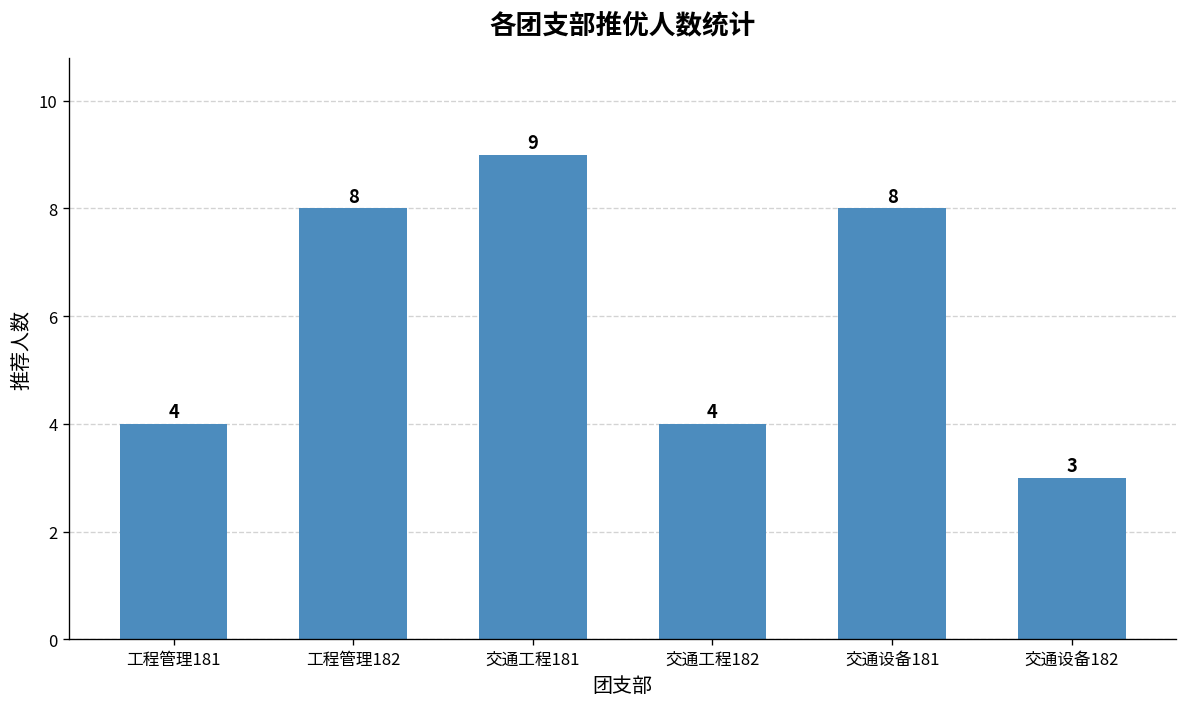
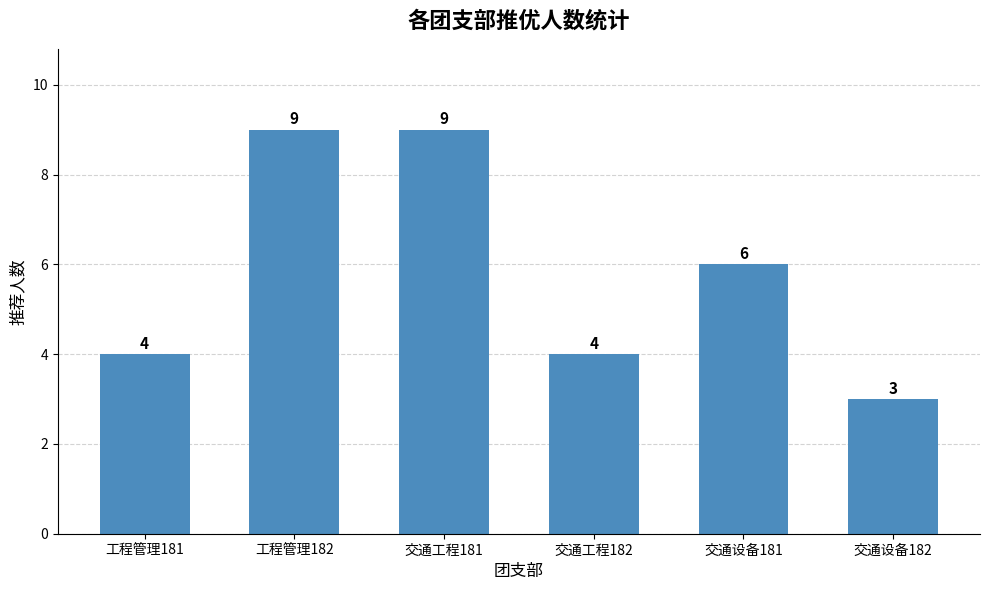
工程管理182: 8 -> 9
交通设备181: 8 -> 6
